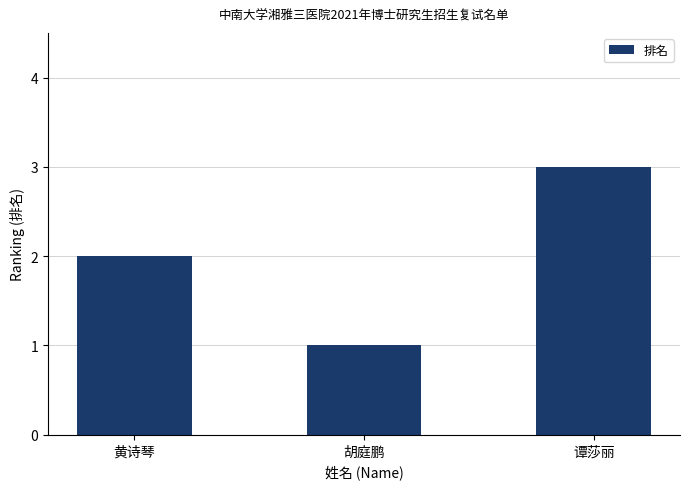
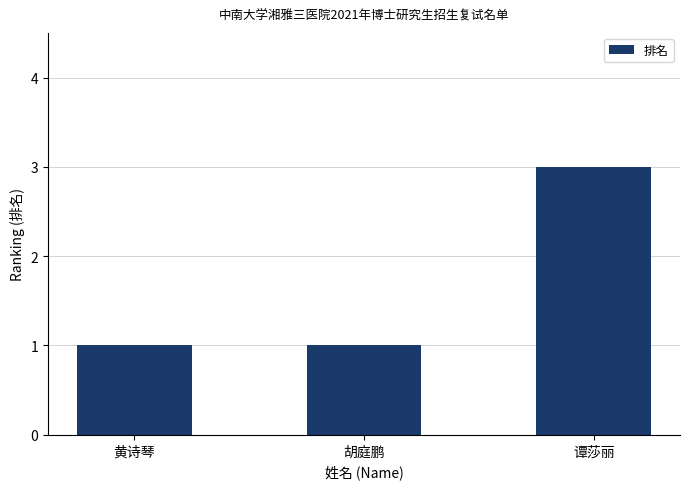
黄诗琴: 2 -> 1
